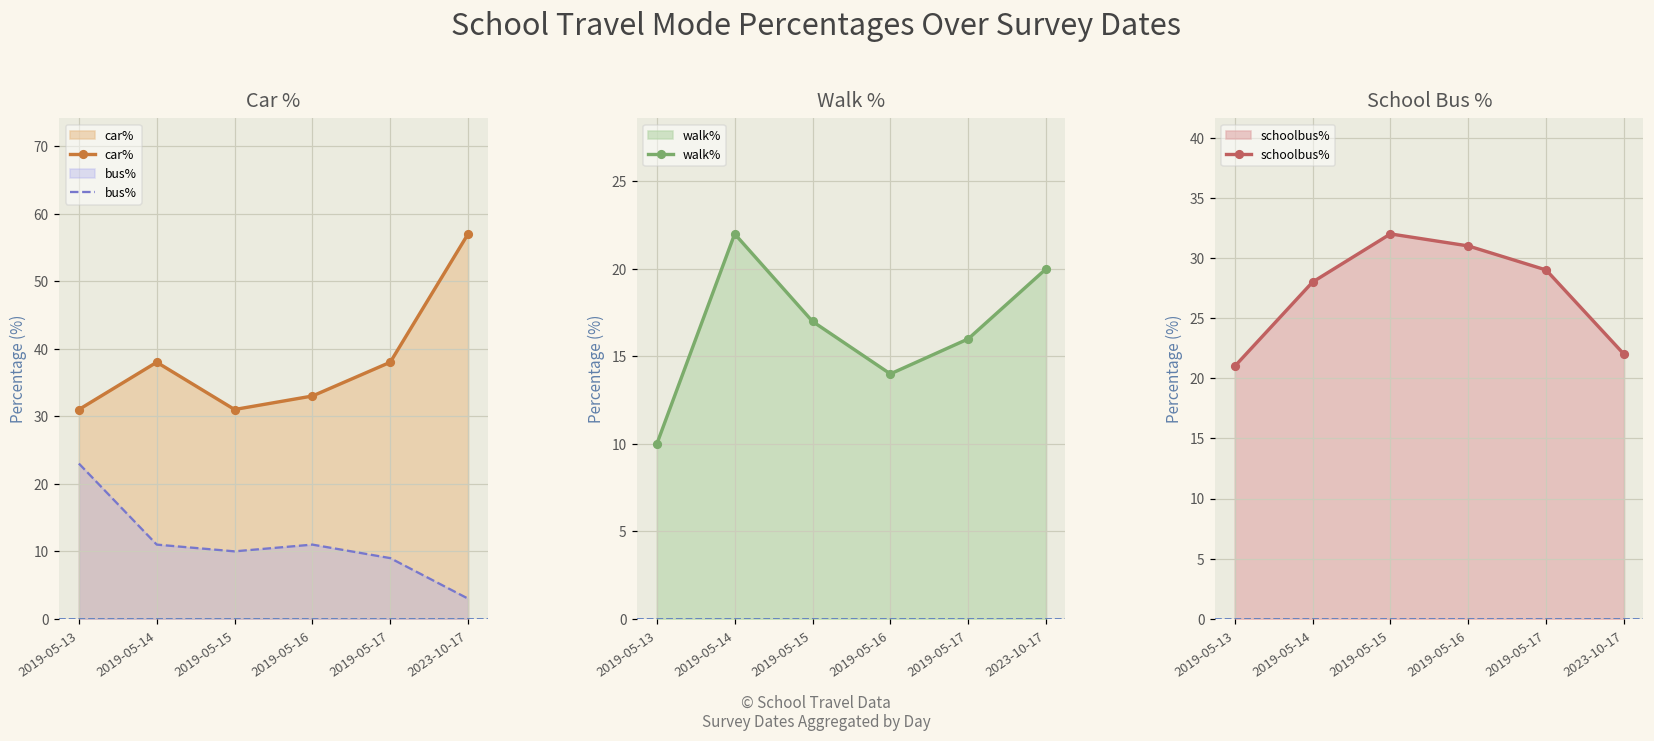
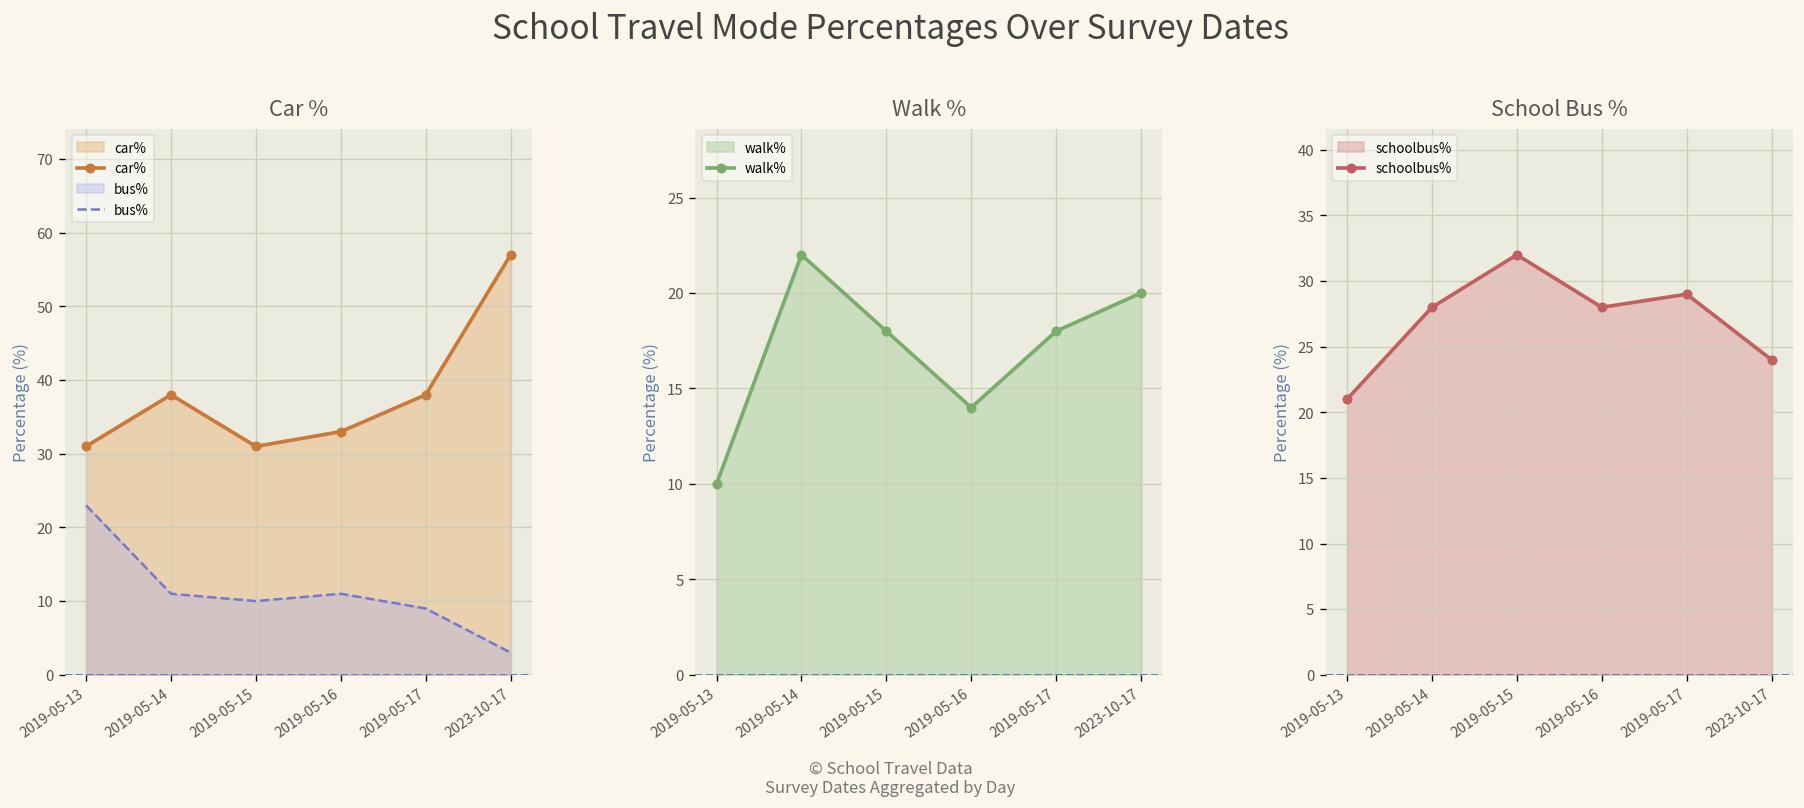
Walk %, 2019-05-15: 17 -> 18
Walk %, 2019-05-17: 16 -> 18
School Bus %, 2019-05-16: 31 -> 28
School Bus %, 2023-10-17: 22 -> 24
